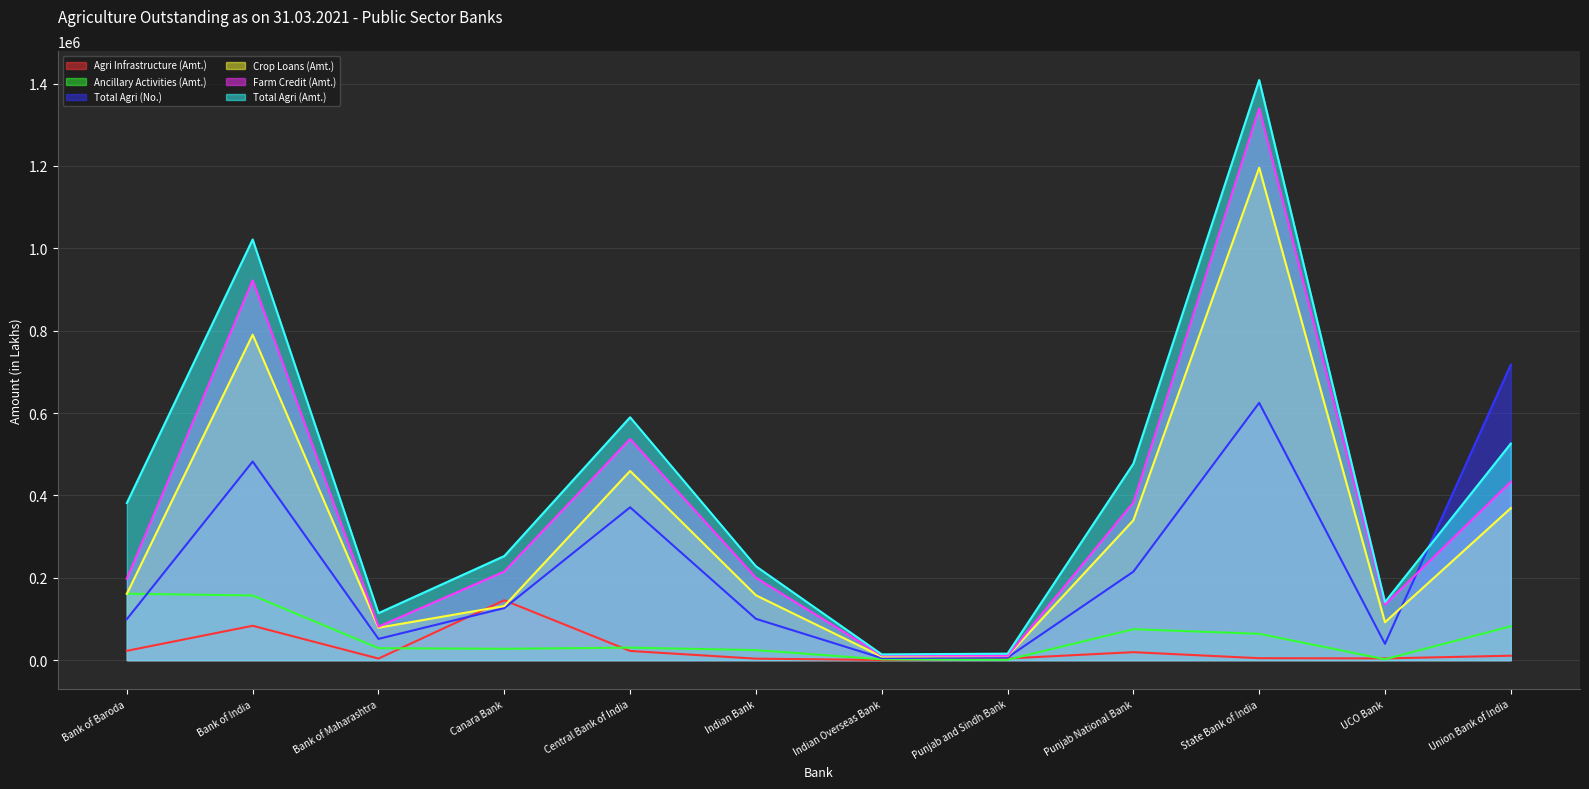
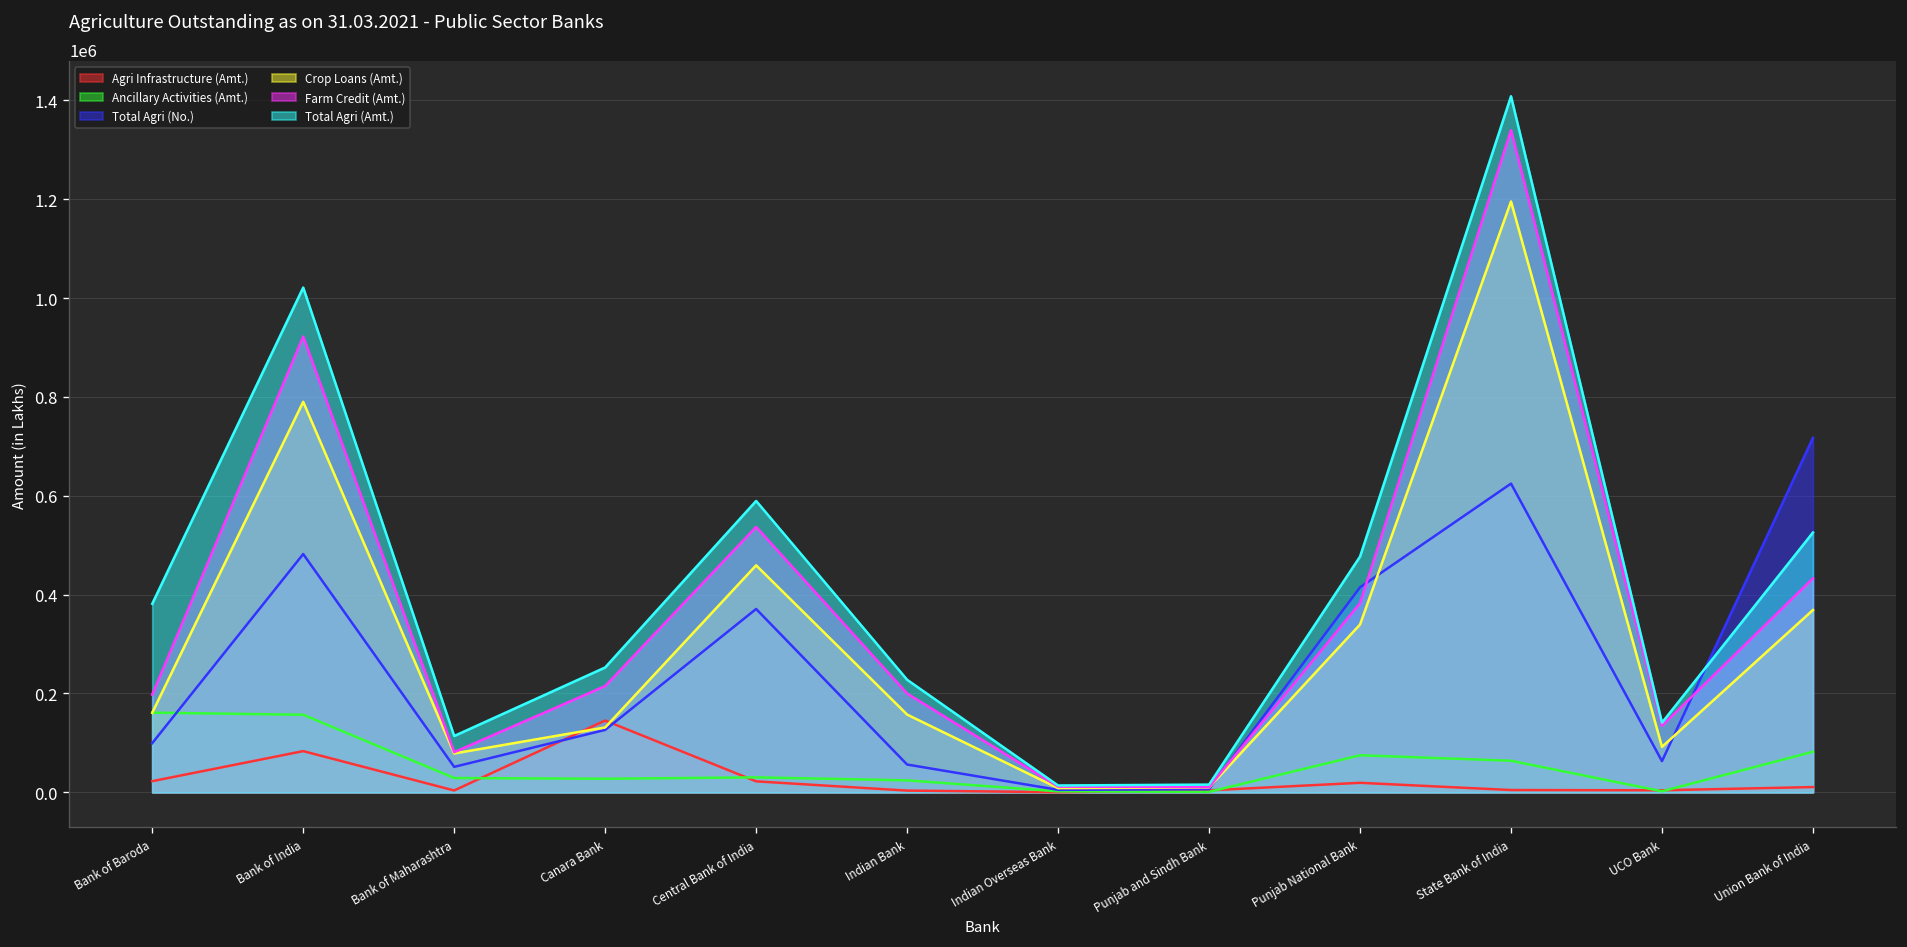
Total Agri (No.), Indian Bank: 100000 -> 60000
Total Agri (No.), Punjab National Bank: 210000 -> 410000
Total Agri (No.), UCO Bank: 40000 -> 60000
